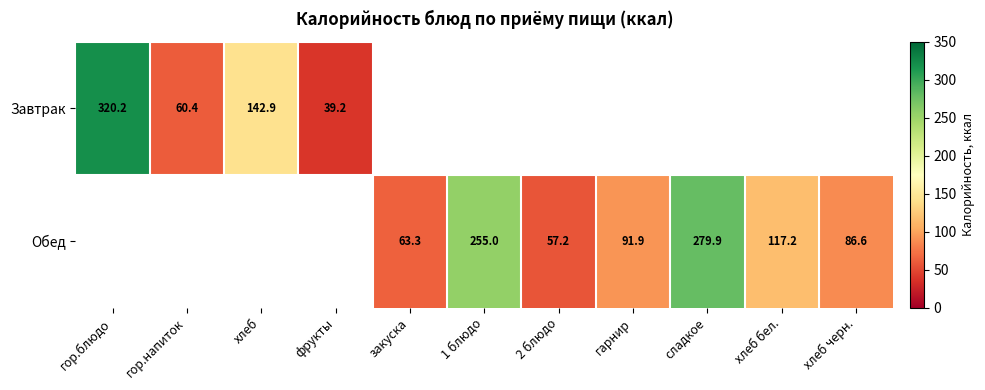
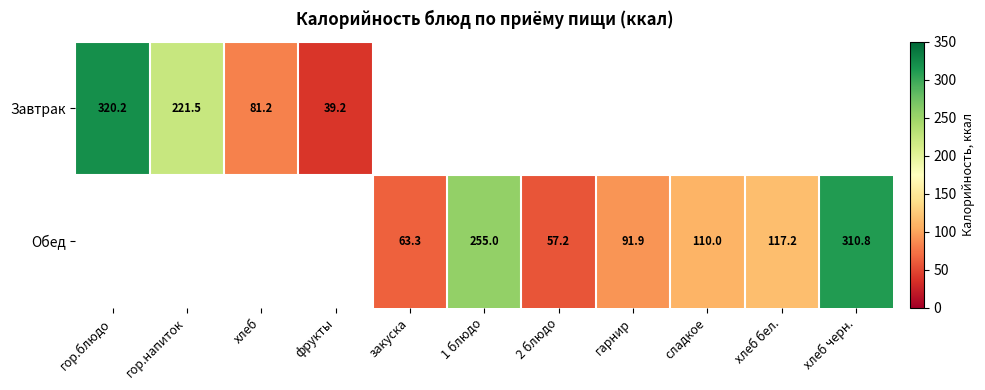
Завтрак, гор.напиток: 60.4 -> 221.5
Завтрак, хлеб: 142.9 -> 81.2
Обед, сладкое: 279.9 -> 110.0
Обед, хлеб черн.: 86.6 -> 310.8
